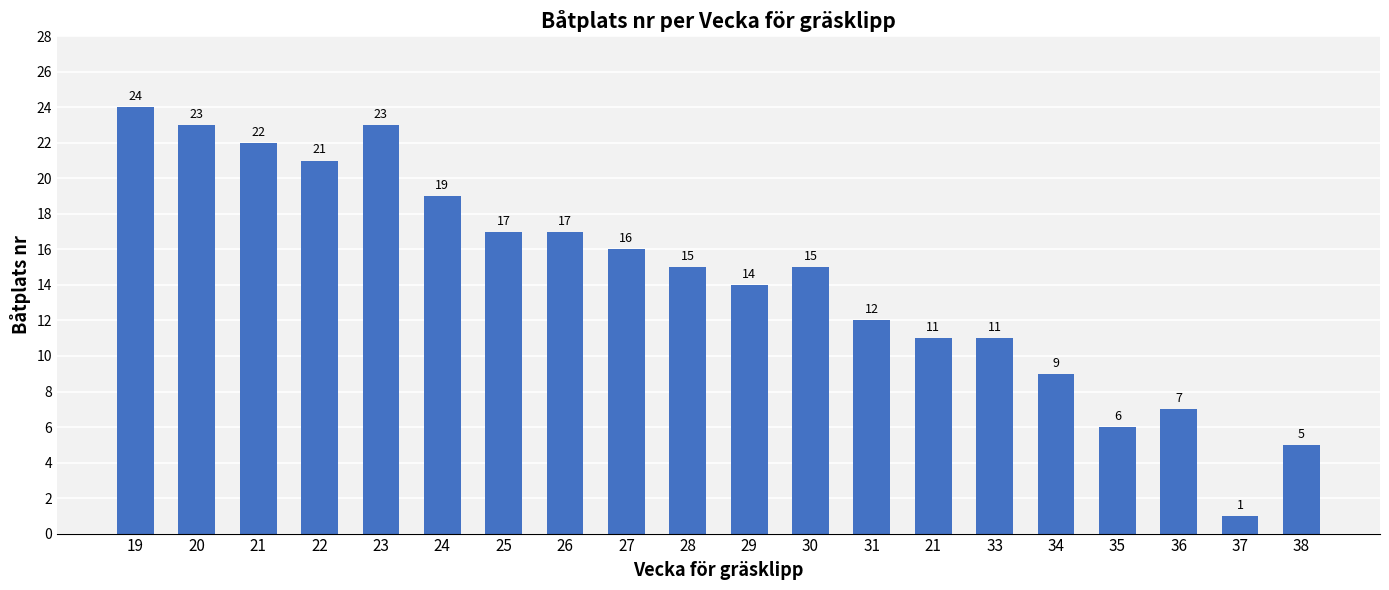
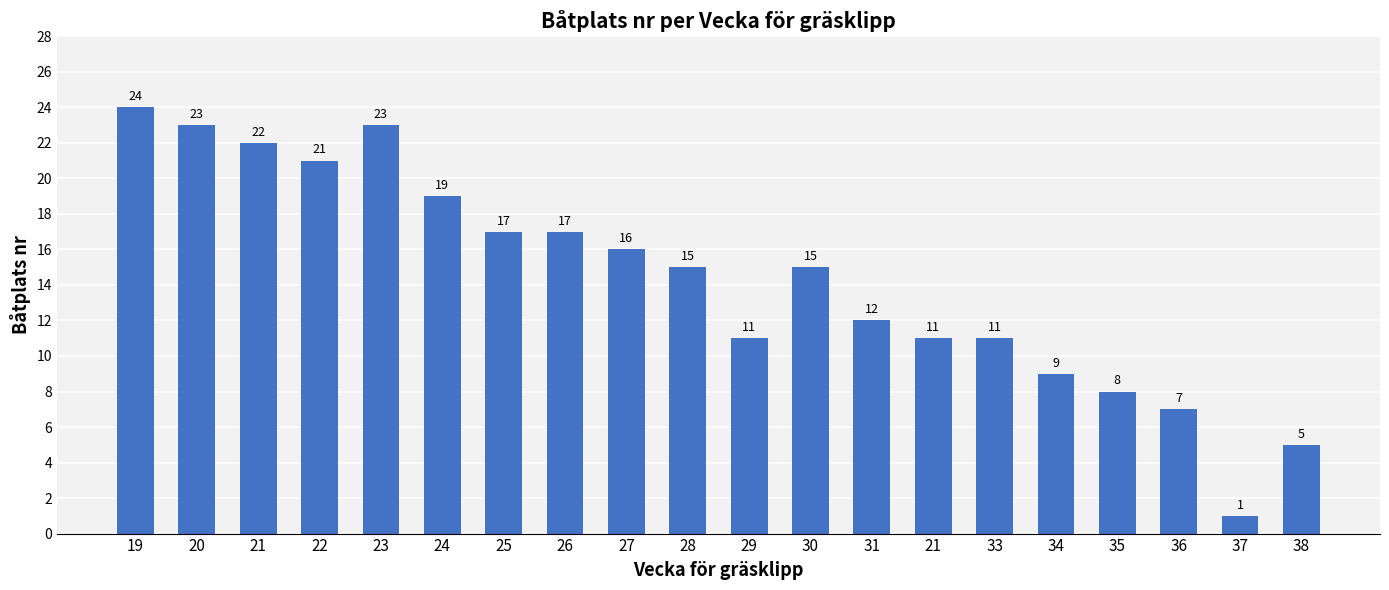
29: 14 -> 11
35: 6 -> 8
